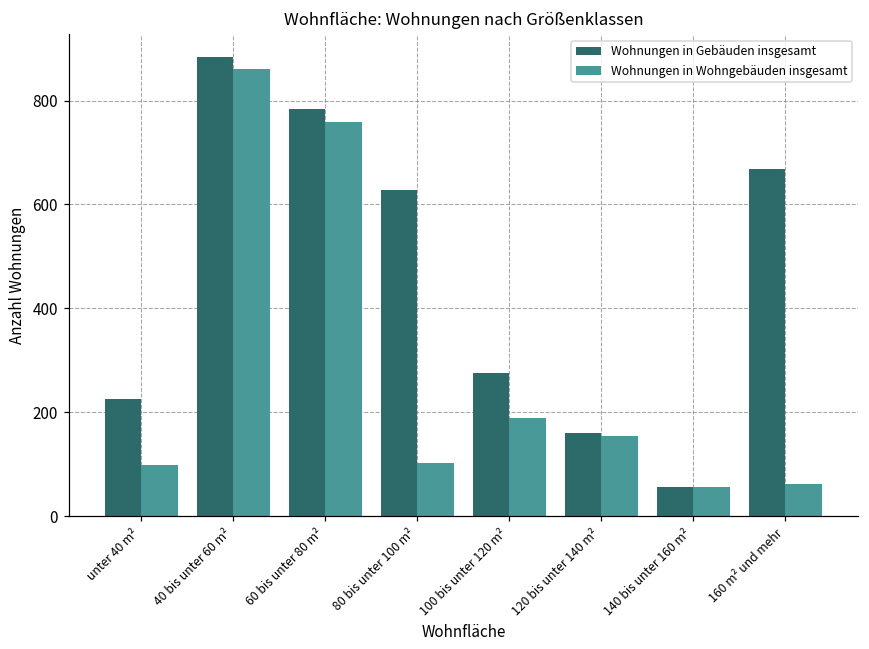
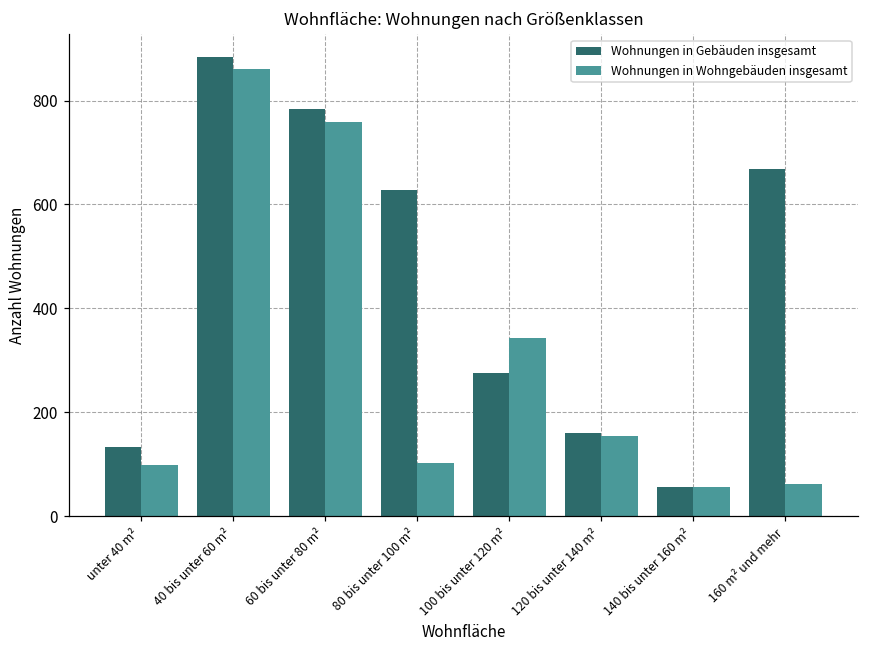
Wohnungen in Gebäuden insgesamt, unter 40 m²: 230 -> 130
Wohnungen in Wohngebäuden insgesamt, 100 bis unter 120 m²: 190 -> 340
